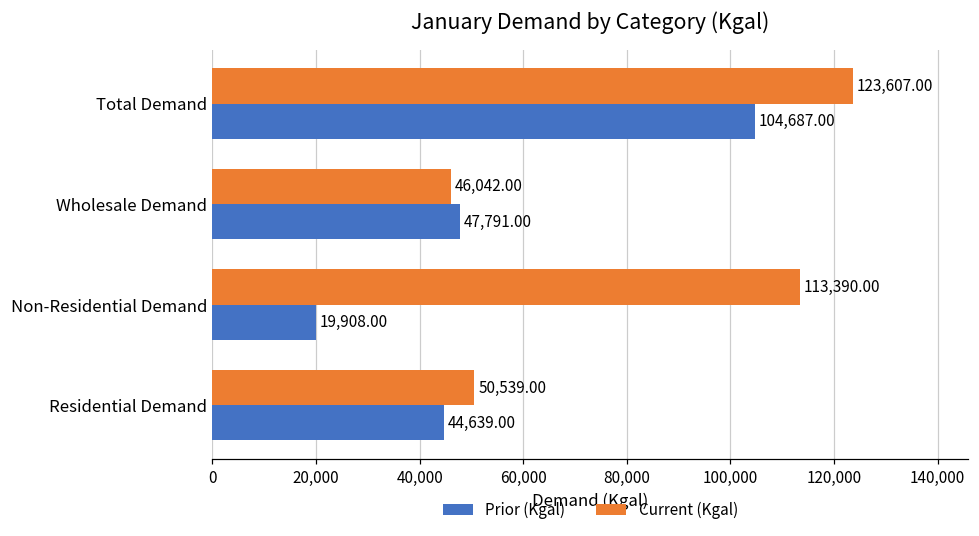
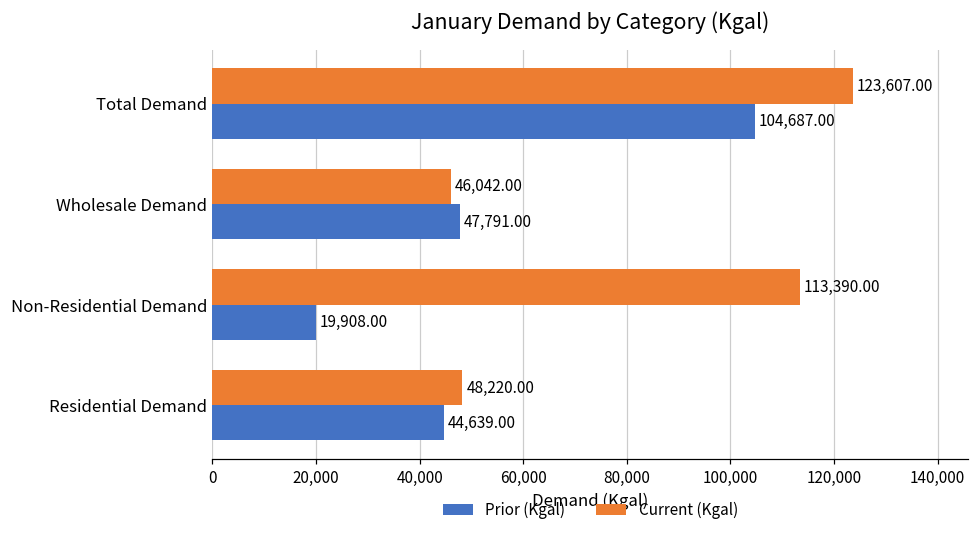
Current (Kgal), Residential Demand: 50,539.00 -> 48,220.00
